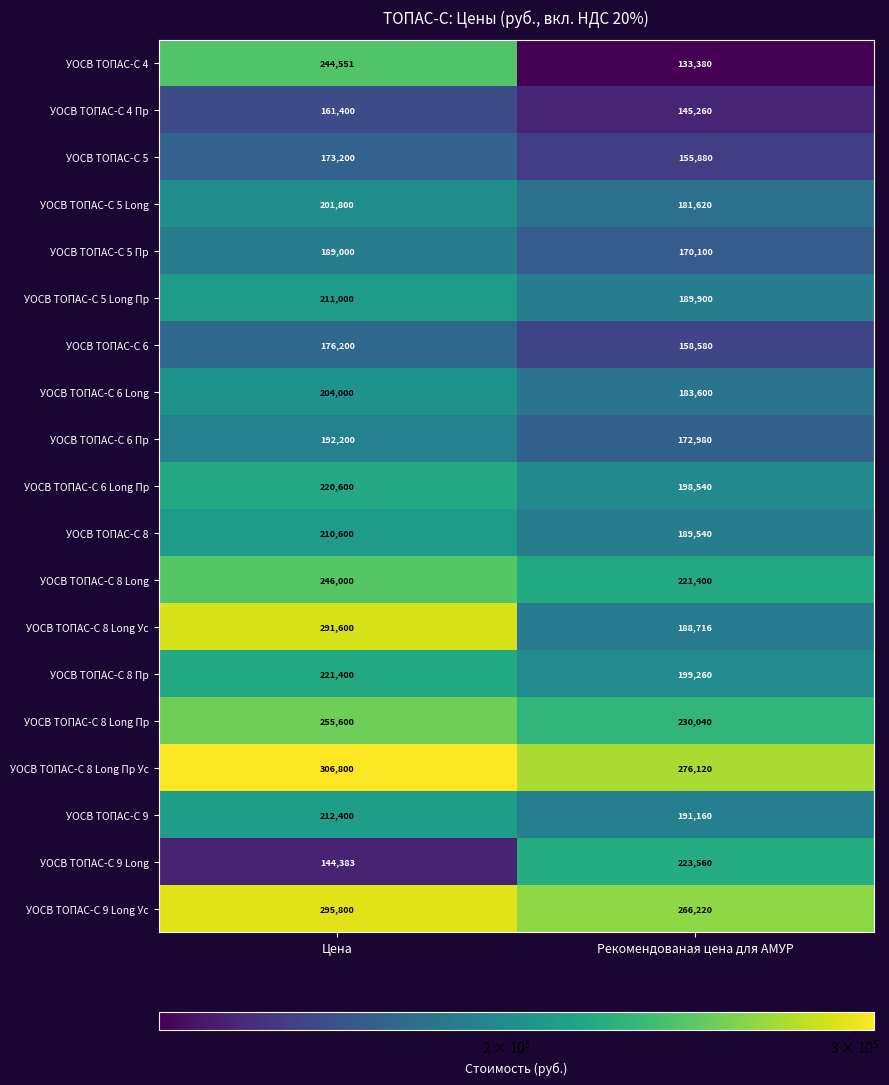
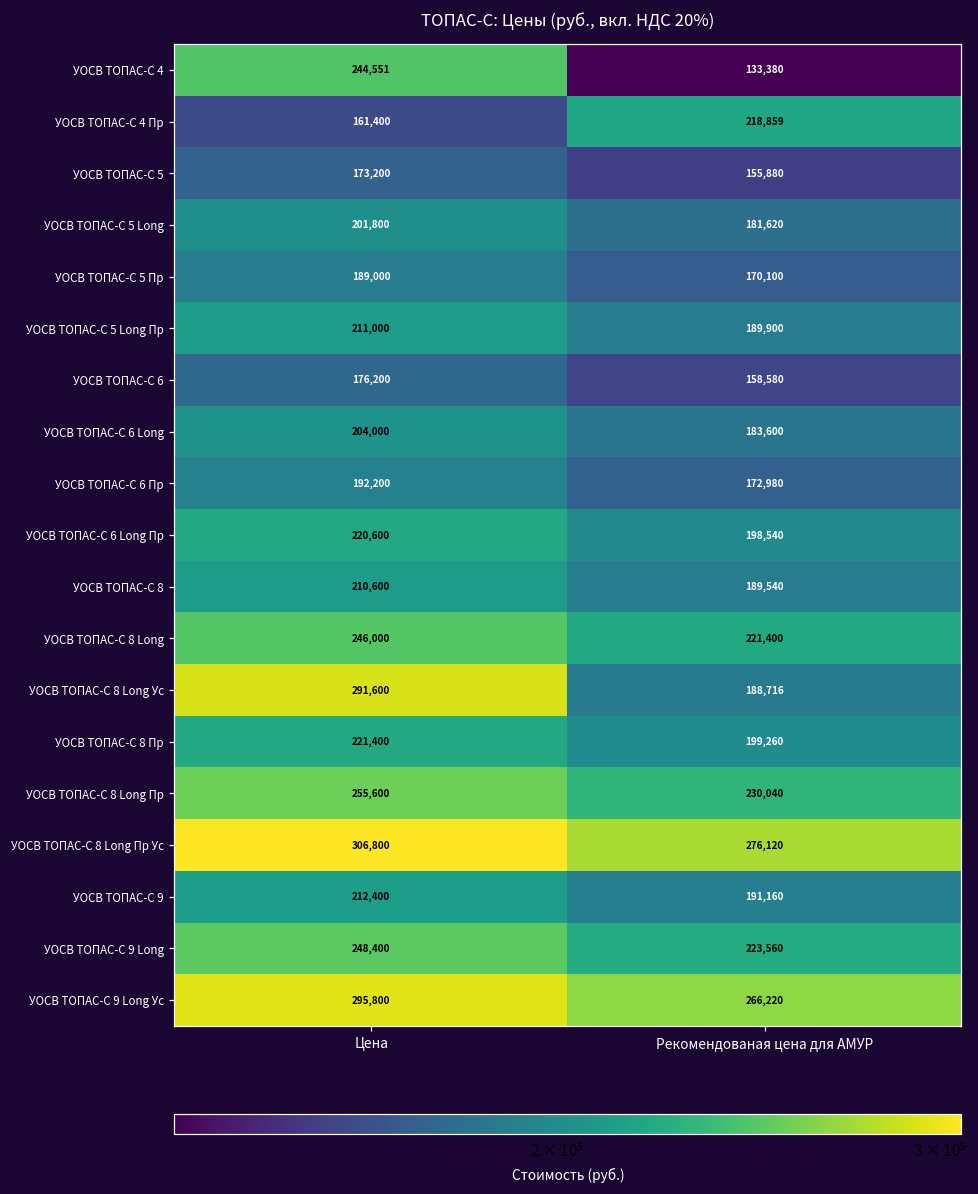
УОСВ ТОПАС-С 4 Пр, Рекомендованая цена для АМУР: 145,260 -> 218,859
УОСВ ТОПАС-С 9 Long, Цена: 144,383 -> 248,400
